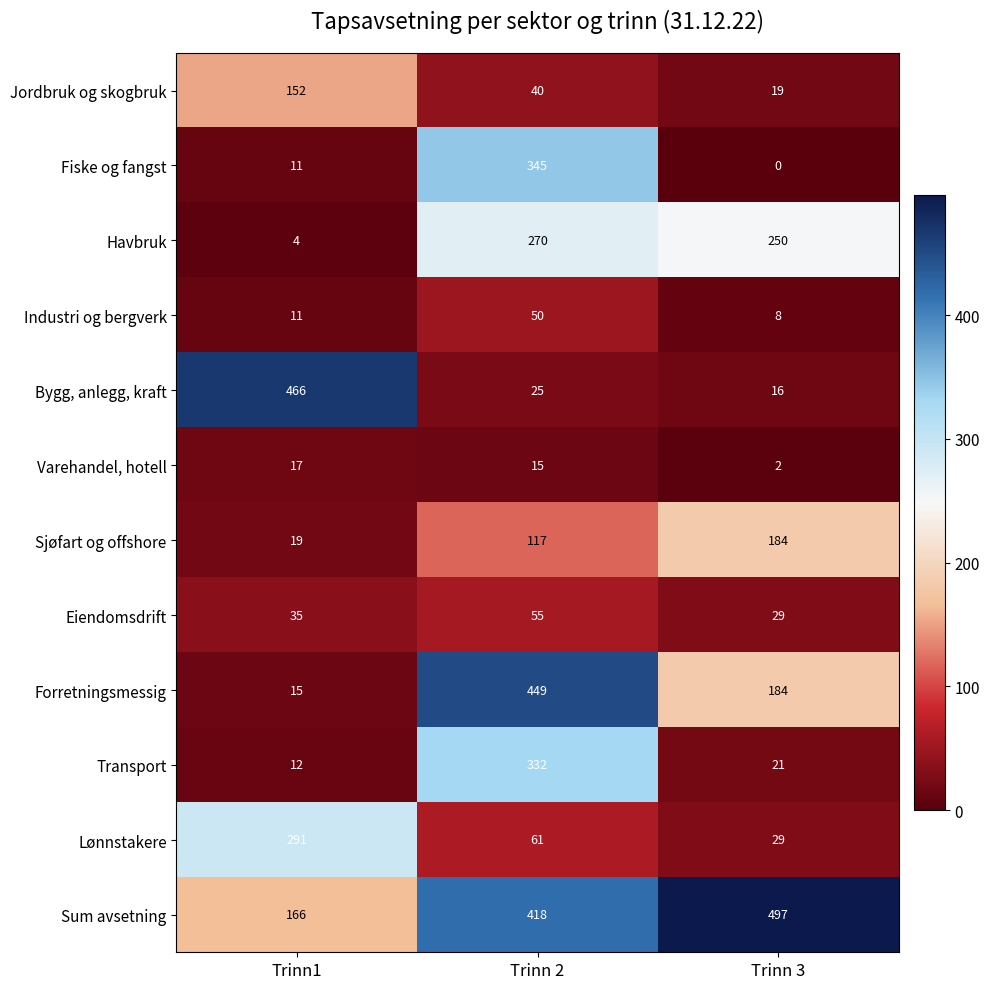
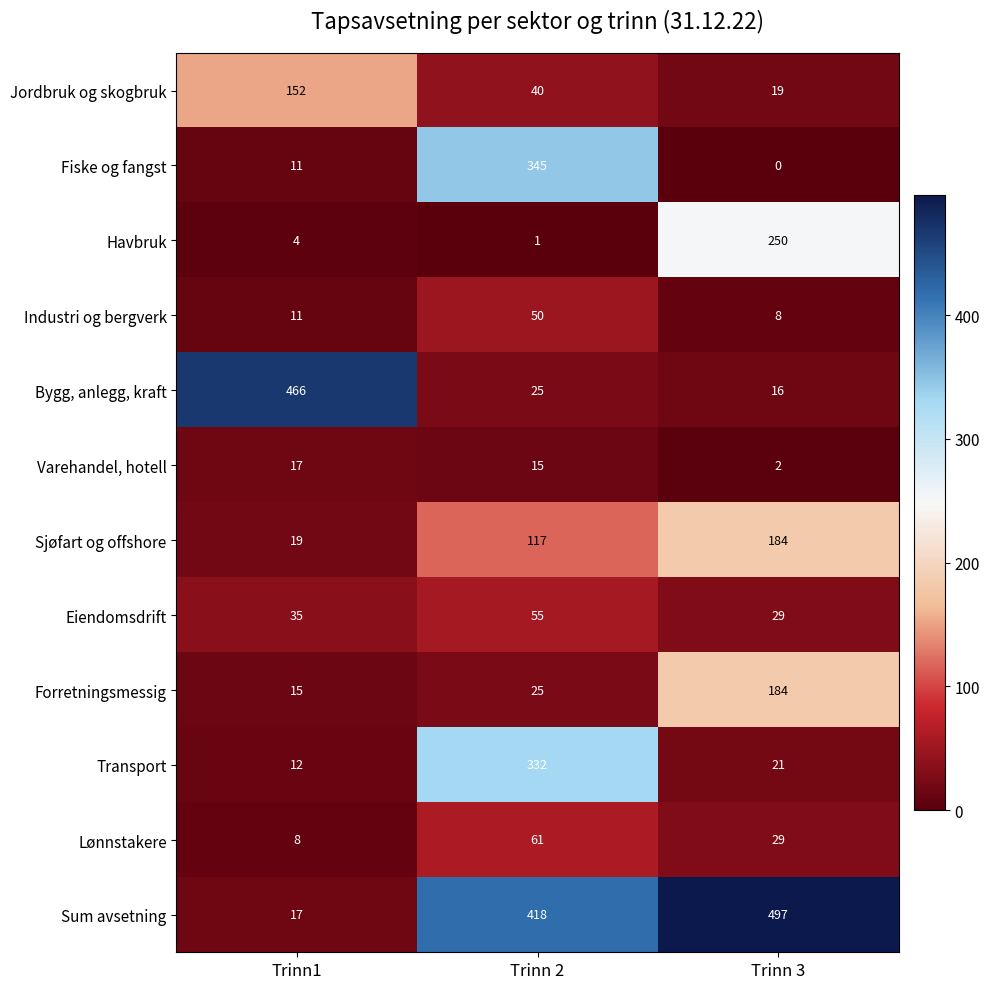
Havbruk, Trinn 2: 270 -> 1
Forretningsmessig, Trinn 2: 449 -> 25
Lønnstakere, Trinn1: 291 -> 8
Sum avsetning, Trinn1: 166 -> 17
